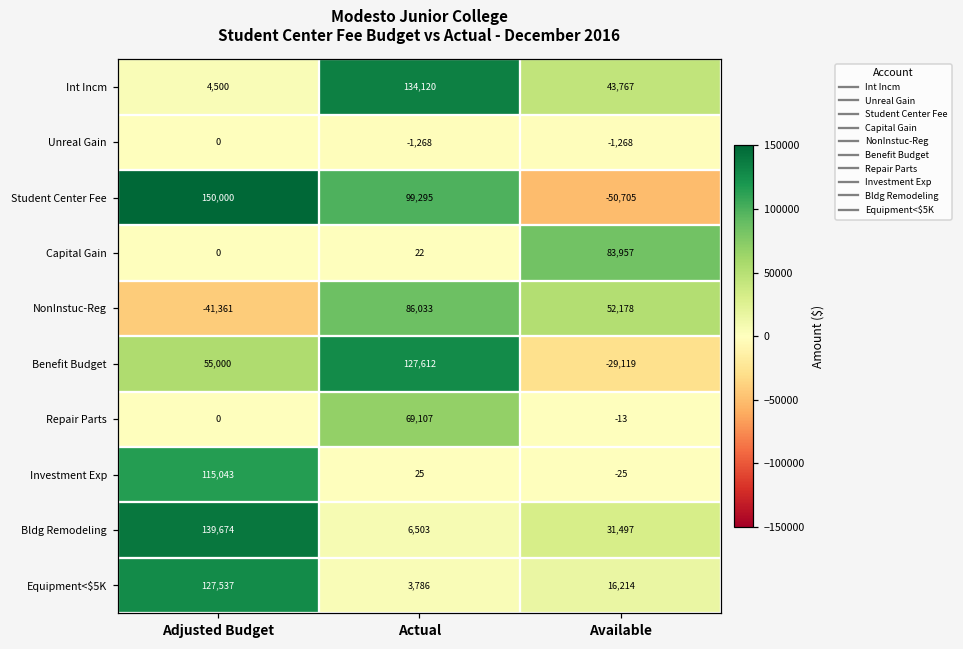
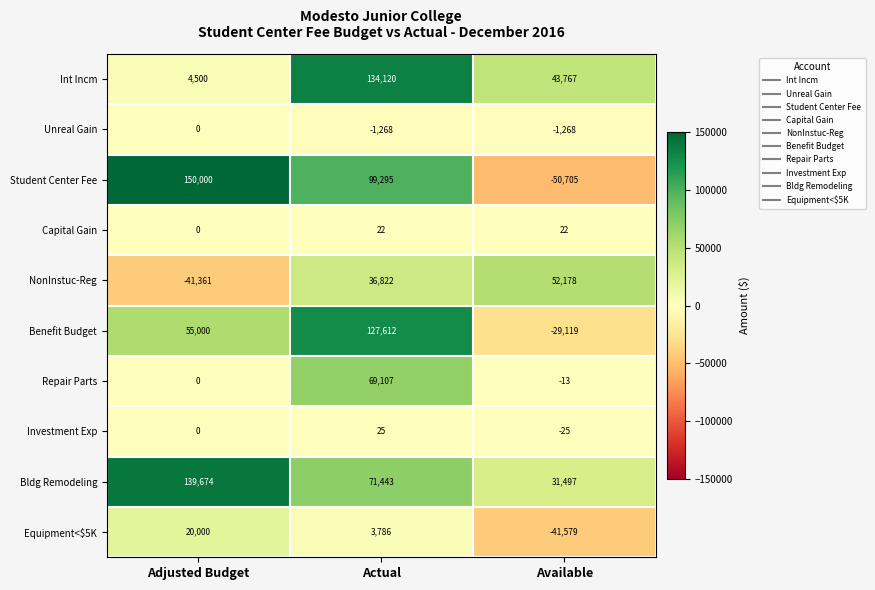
Capital Gain, Available: 83,957 -> 22
NonInstuc-Reg, Actual: 86,033 -> 36,822
Investment Exp, Adjusted Budget: 115,043 -> 0
Bldg Remodeling, Actual: 6,503 -> 71,443
Equipment<$5K, Adjusted Budget: 127,537 -> 20,000
Equipment<$5K, Available: 16,214 -> -41,579
